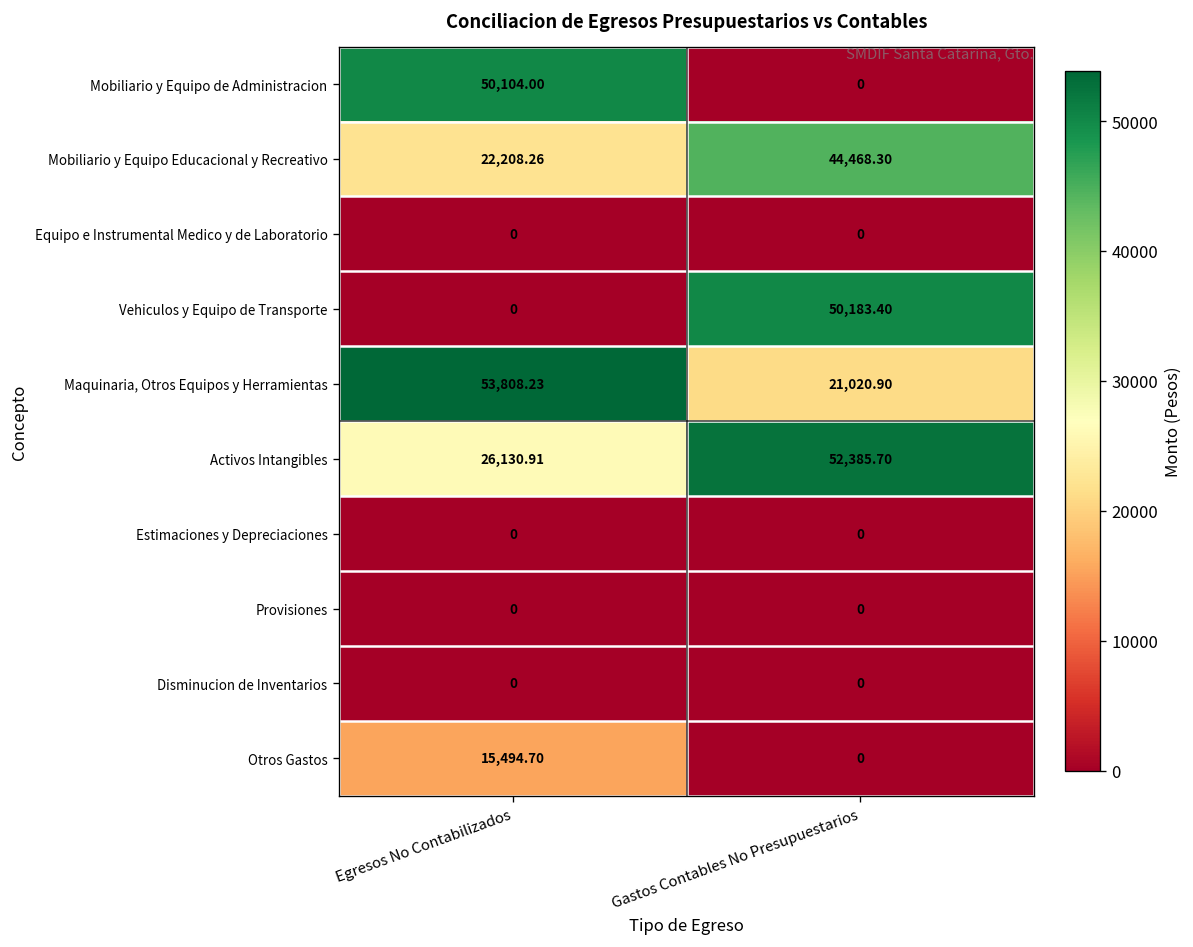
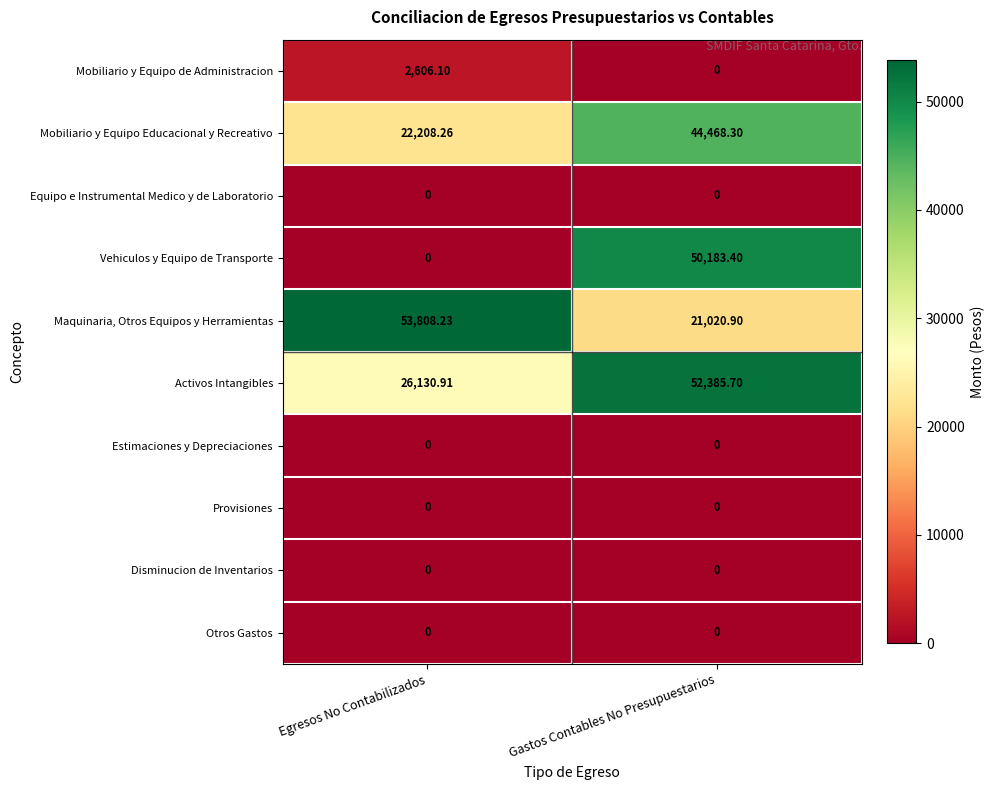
Mobiliario y Equipo de Administracion, Egresos No Contabilizados: 50,104.00 -> 2,606.10
Otros Gastos, Egresos No Contabilizados: 15,494.70 -> 0
